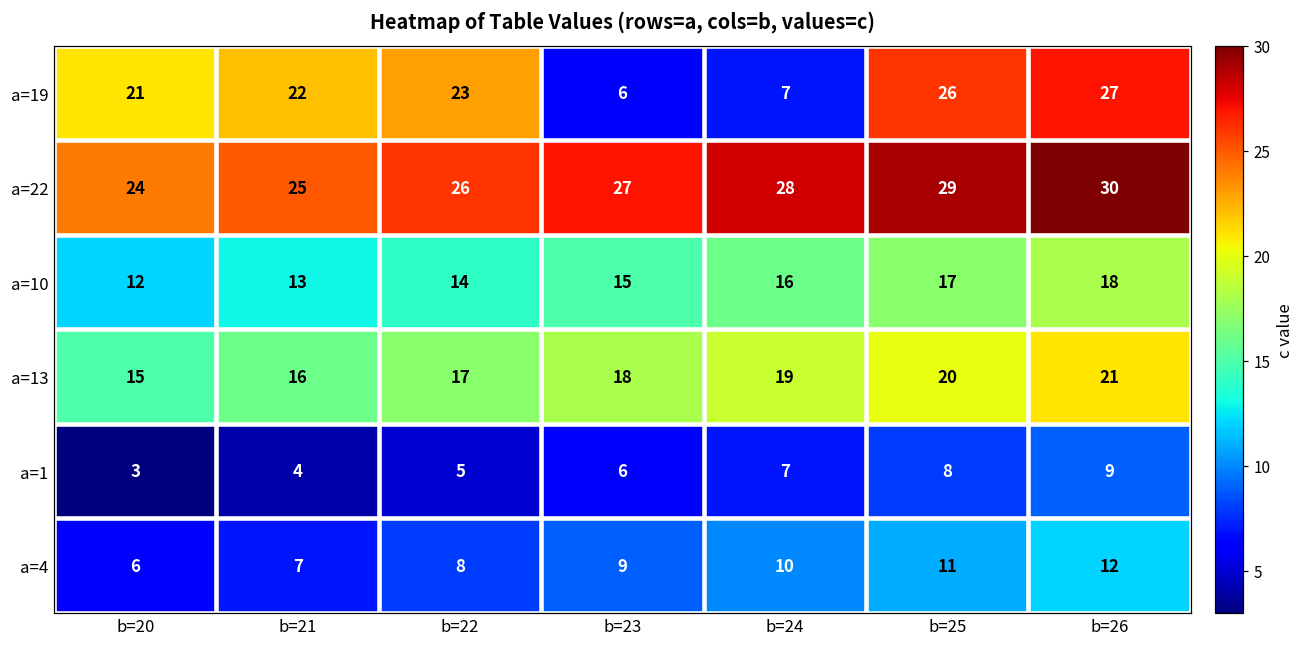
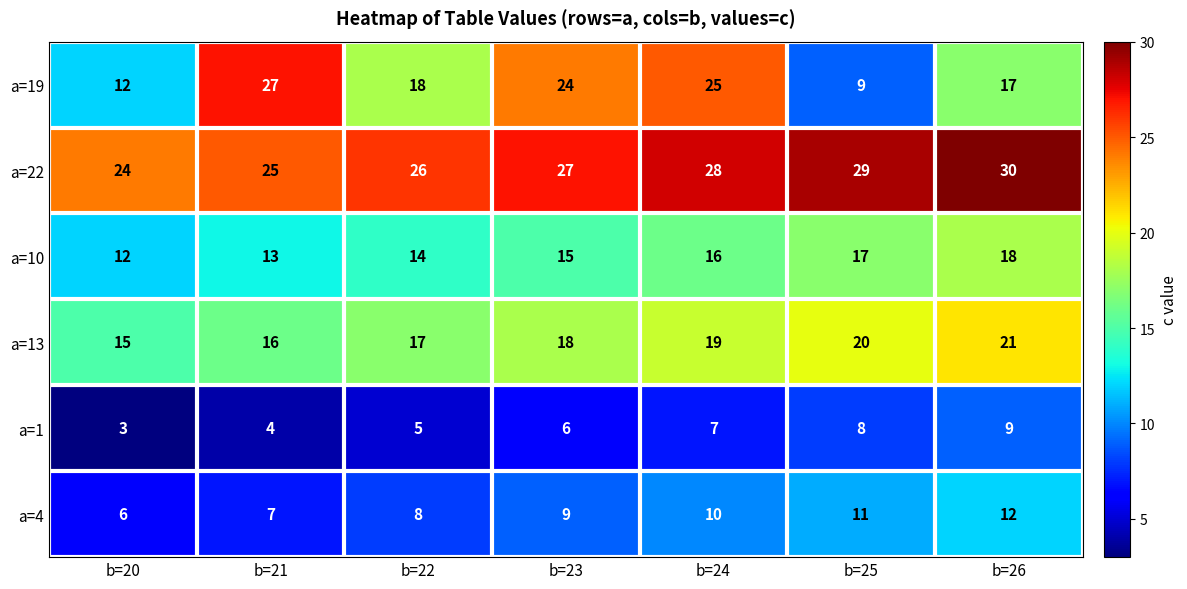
a=19, b=20: 21 -> 12
a=19, b=21: 22 -> 27
a=19, b=22: 23 -> 18
a=19, b=23: 6 -> 24
a=19, b=24: 7 -> 25
a=19, b=25: 26 -> 9
a=19, b=26: 27 -> 17
